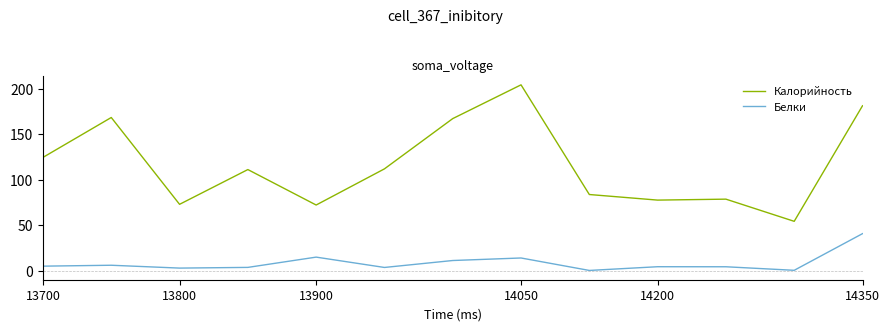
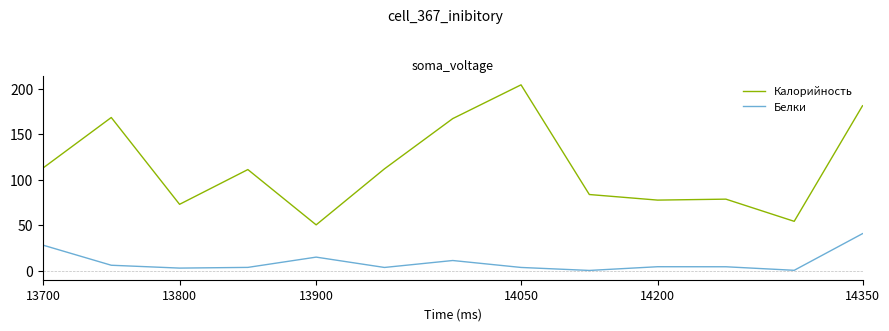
Калорийность, 13700: 120 -> 110
Белки, 13700: 0 -> 30
Калорийность, 13900: 70 -> 50
Белки, 14050: 10 -> 0
